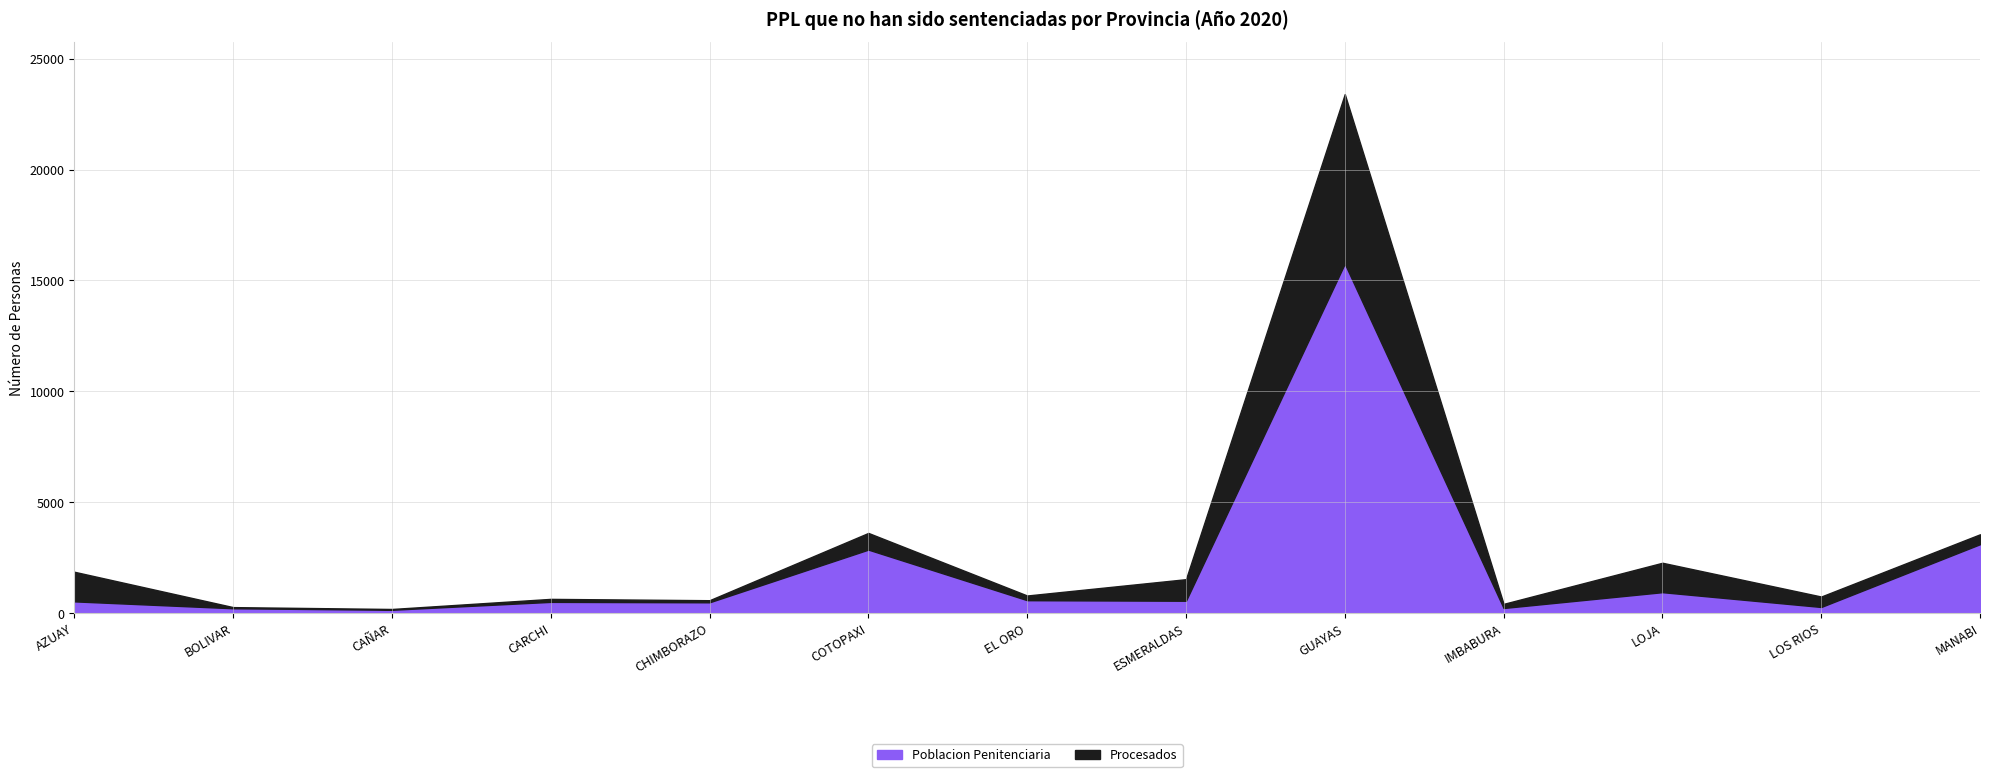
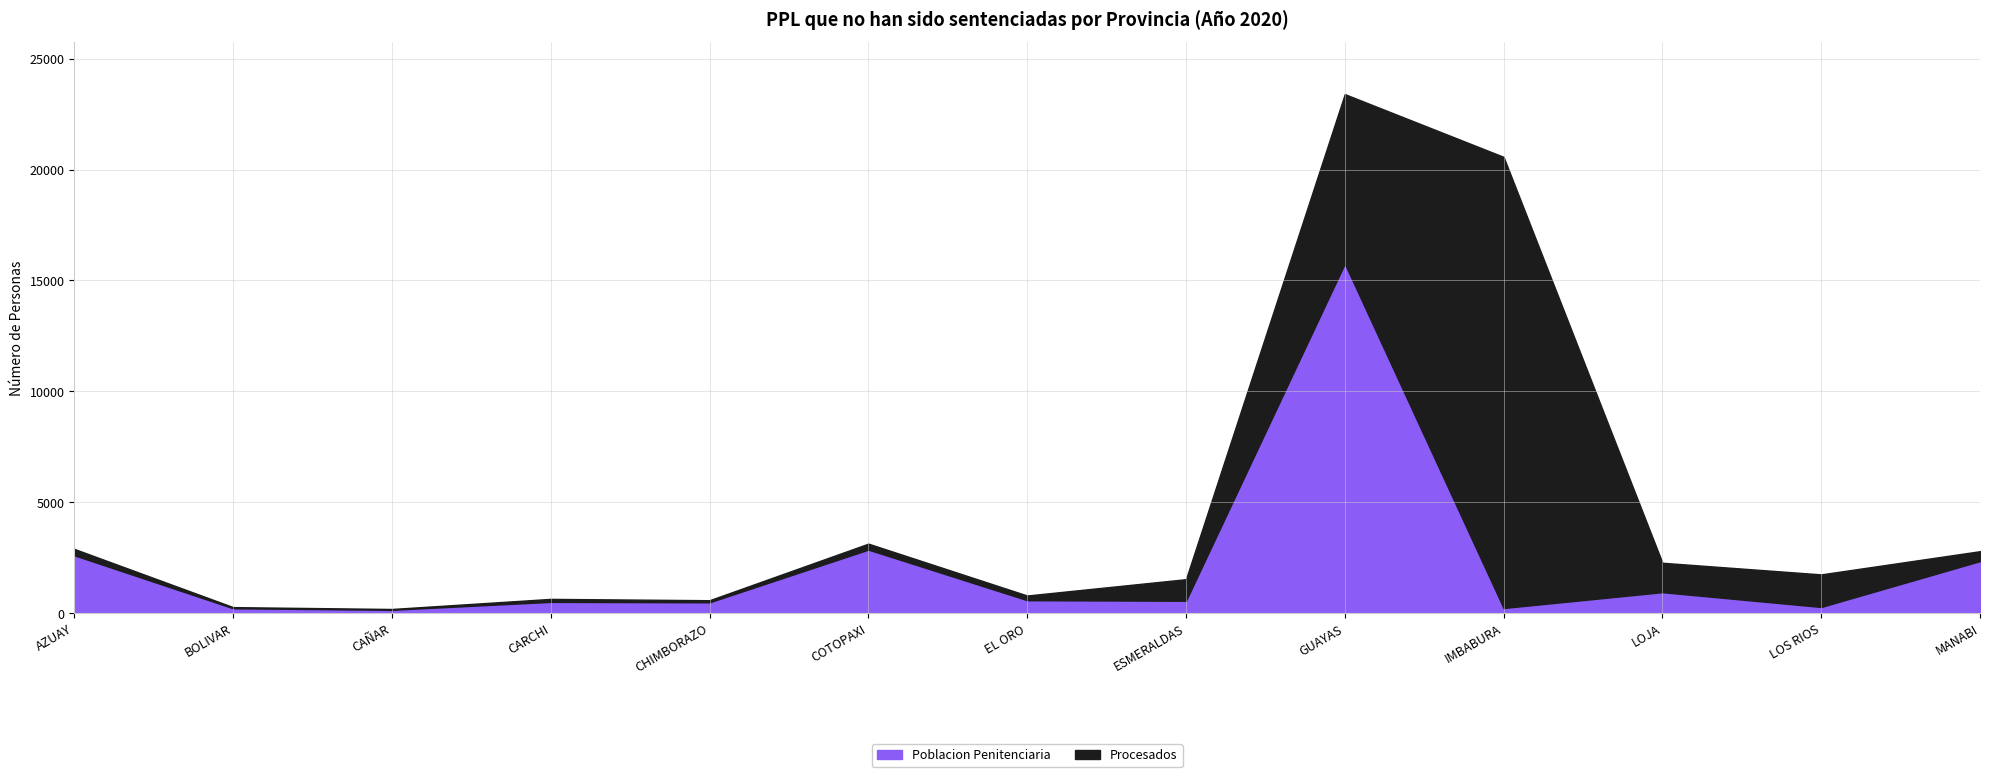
Poblacion Penitenciaria, AZUAY: 500 -> 2600
Procesados, AZUAY: 1300 -> 300
Procesados, COTOPAXI: 800 -> 300
Procesados, IMBABURA: 200 -> 20300
Procesados, LOS RIOS: 500 -> 1500
Poblacion Penitenciaria, MANABI: 3100 -> 2400
